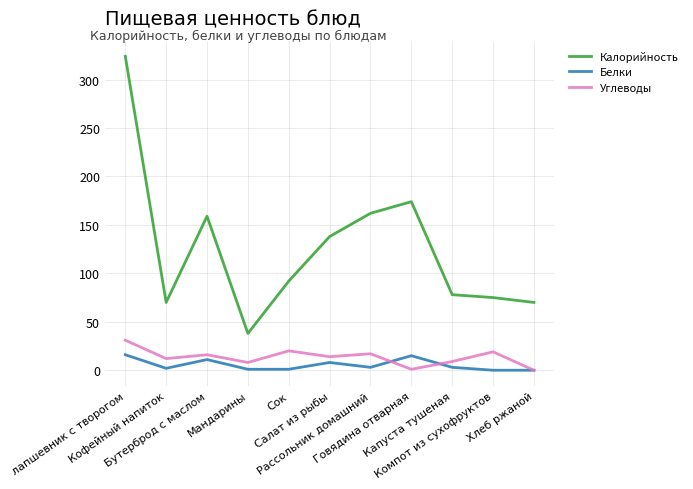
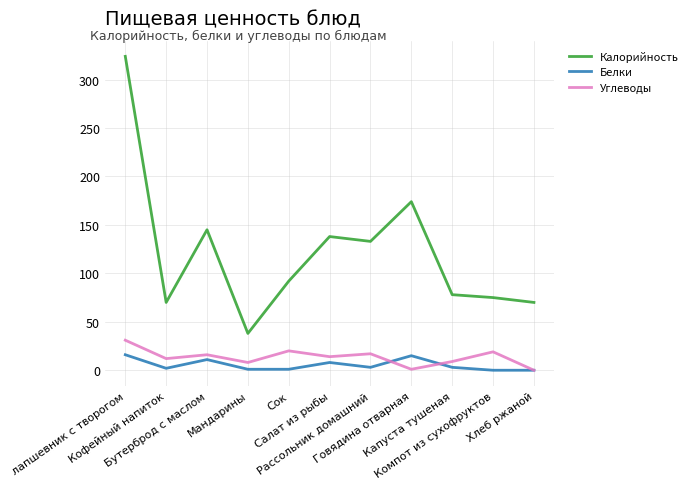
Калорийность, Бутерброд с маслом: 160 -> 150
Калорийность, Рассольник домашний: 160 -> 130
